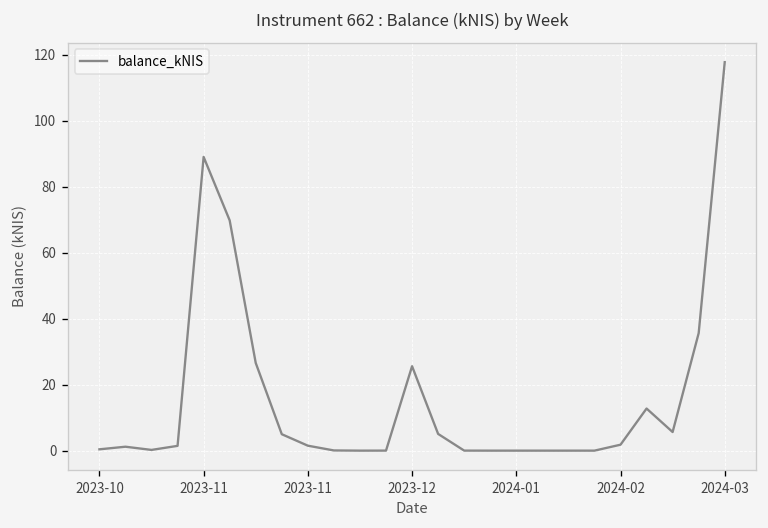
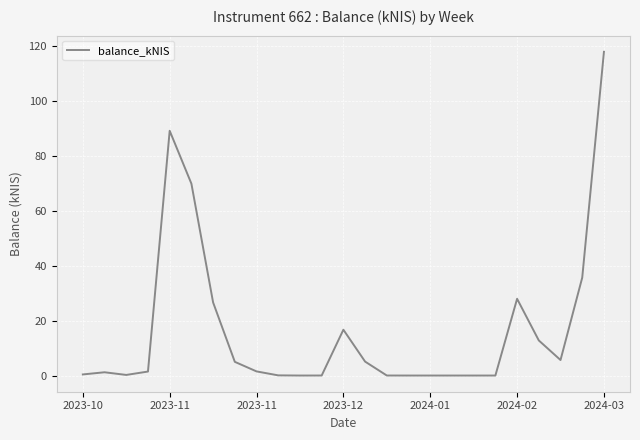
2023-12: 26 -> 17
2024-02: 2 -> 28
